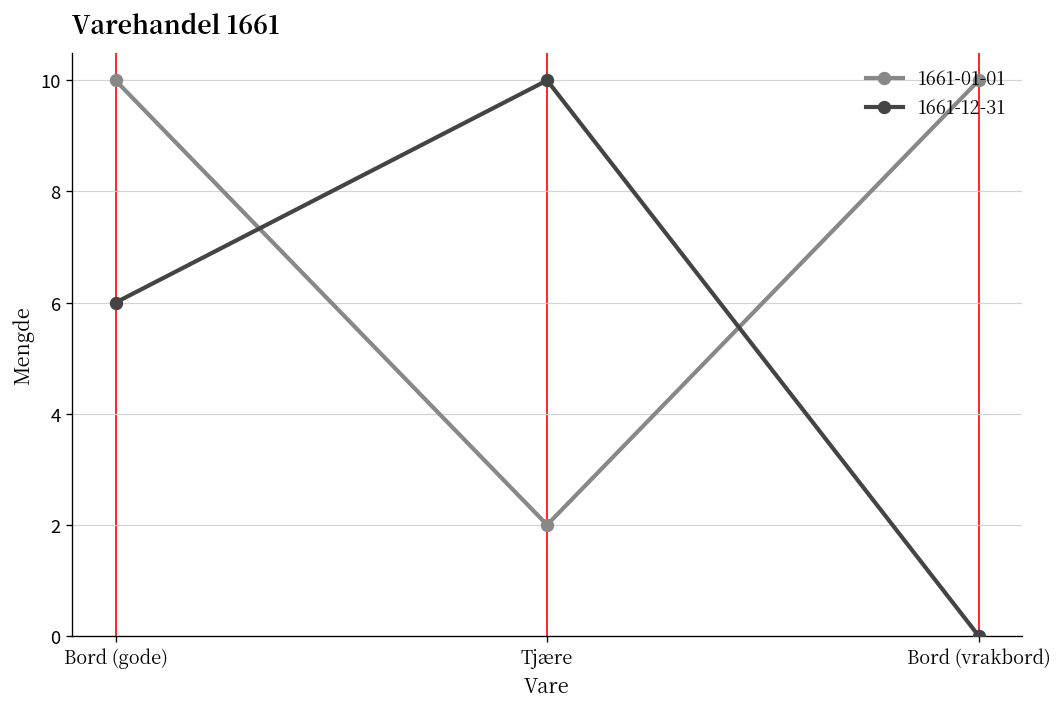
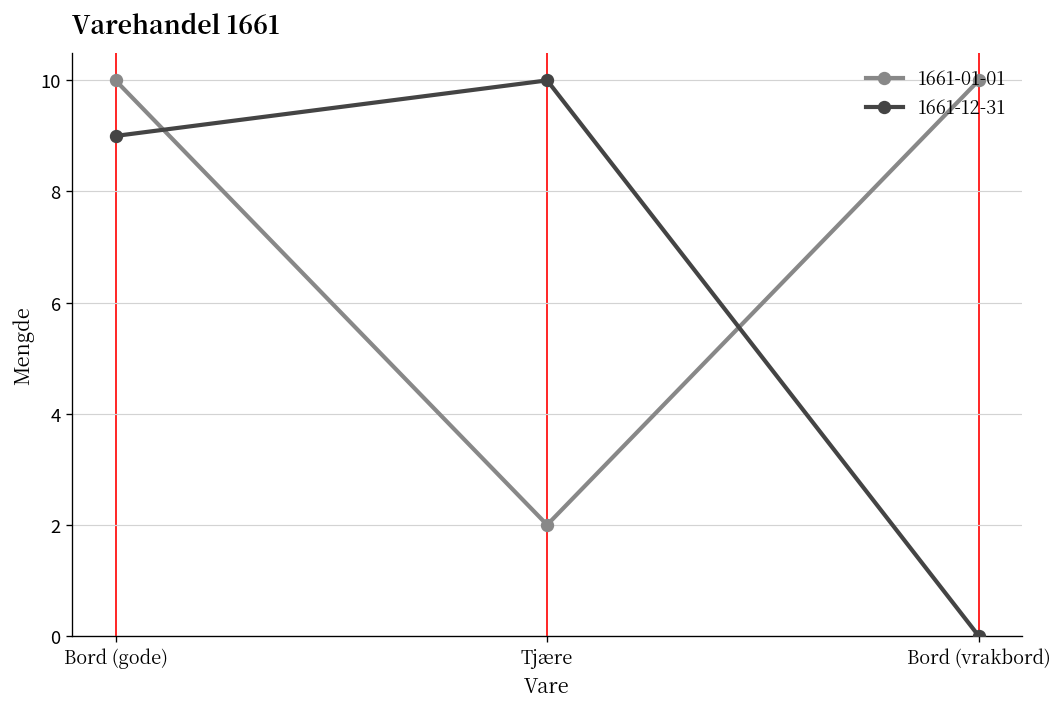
1661-12-31, Bord (gode): 6 -> 9
